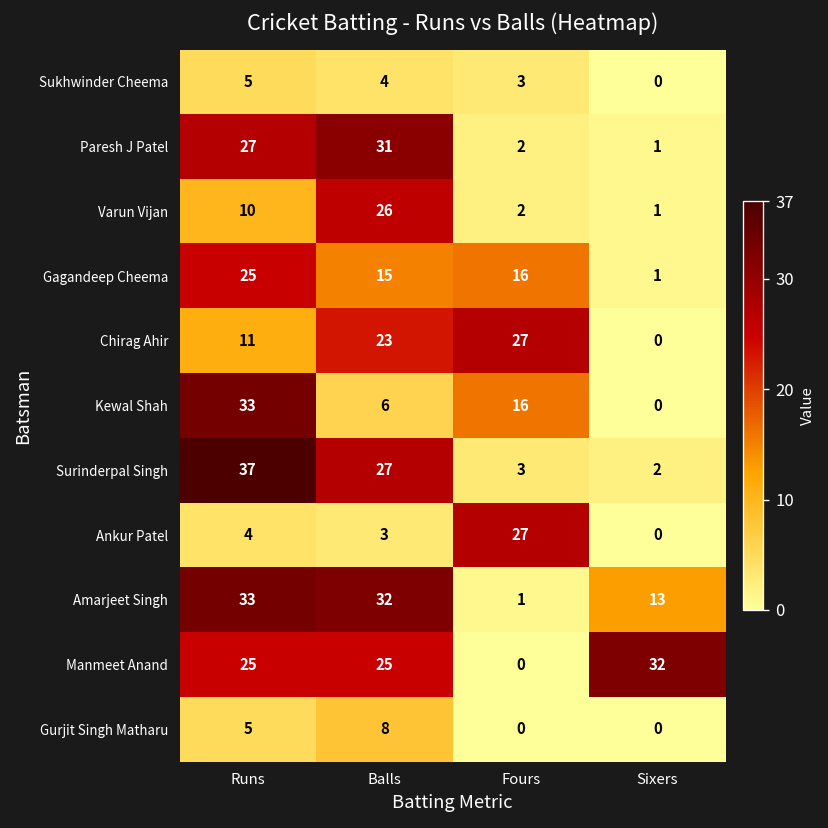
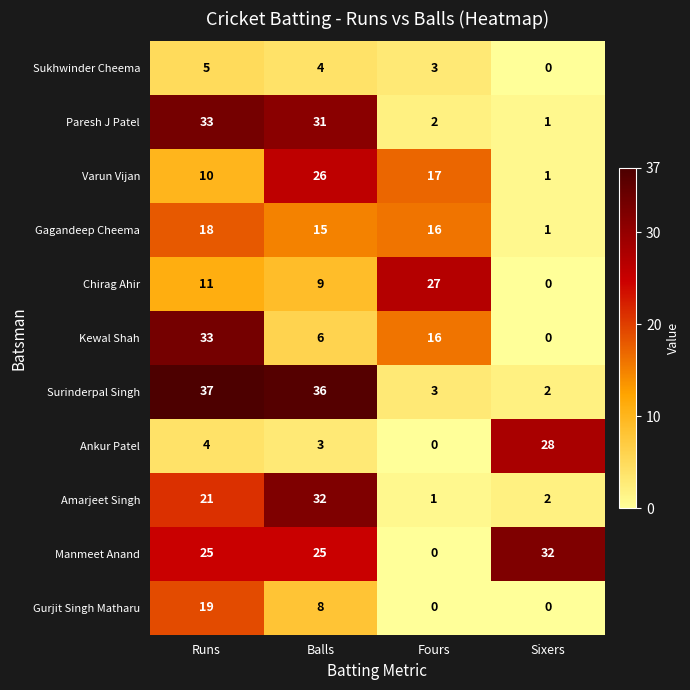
Paresh J Patel, Runs: 27 -> 33
Varun Vijan, Fours: 2 -> 17
Gagandeep Cheema, Runs: 25 -> 18
Chirag Ahir, Balls: 23 -> 9
Surinderpal Singh, Balls: 27 -> 36
Ankur Patel, Fours: 27 -> 0
Ankur Patel, Sixers: 0 -> 28
Amarjeet Singh, Runs: 33 -> 21
Amarjeet Singh, Sixers: 13 -> 2
Gurjit Singh Matharu, Runs: 5 -> 19
